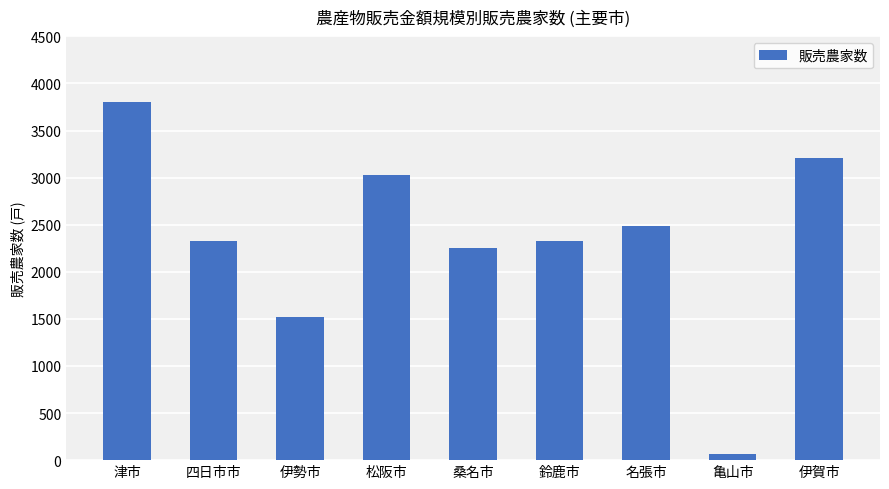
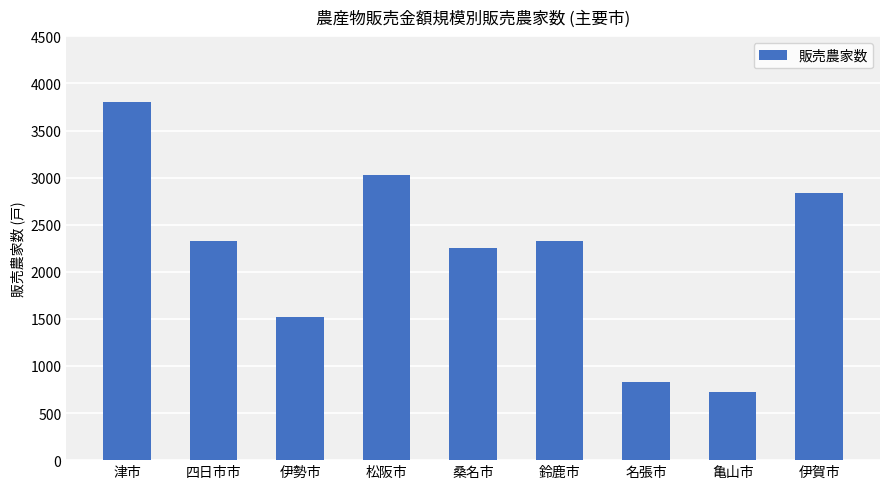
名張市: 2500 -> 800
亀山市: 100 -> 700
伊賀市: 3200 -> 2800
